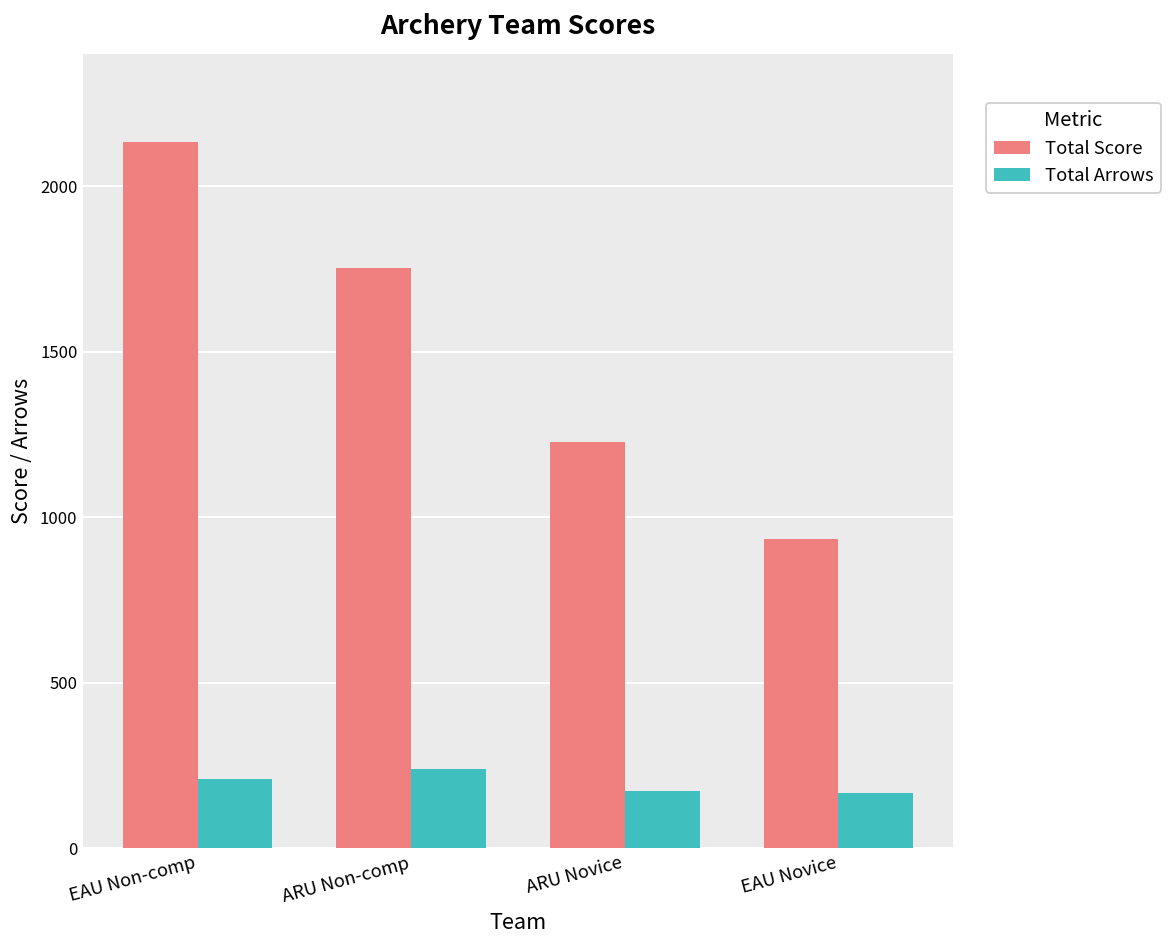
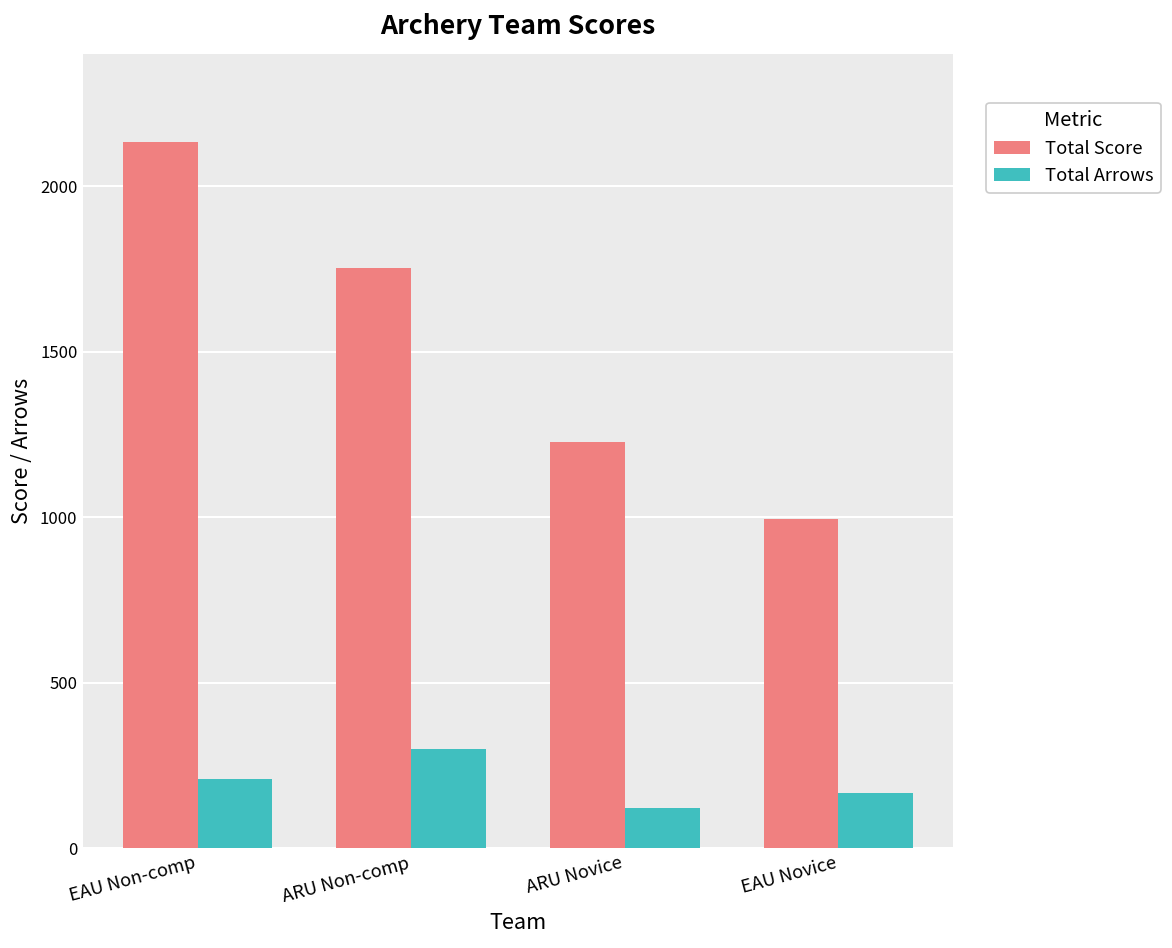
Total Arrows, ARU Non-comp: 240 -> 300
Total Arrows, ARU Novice: 170 -> 120
Total Score, EAU Novice: 930 -> 990
